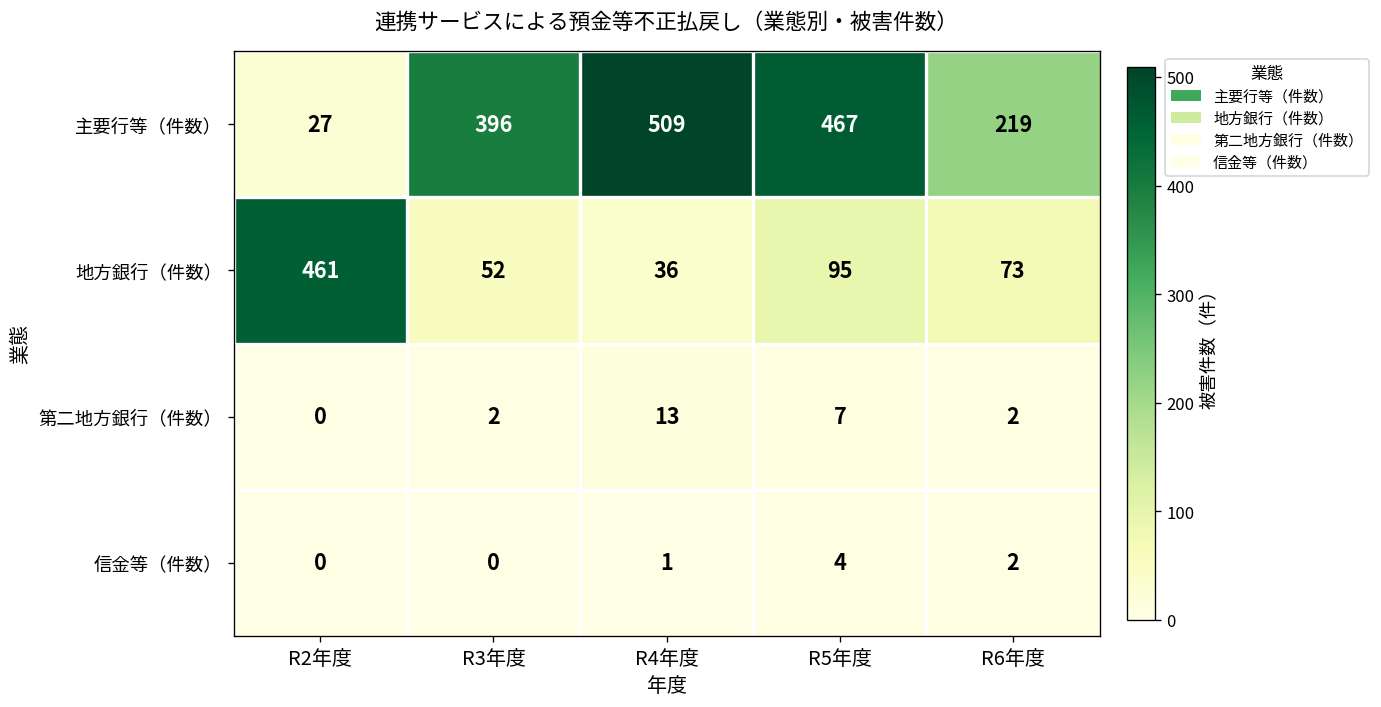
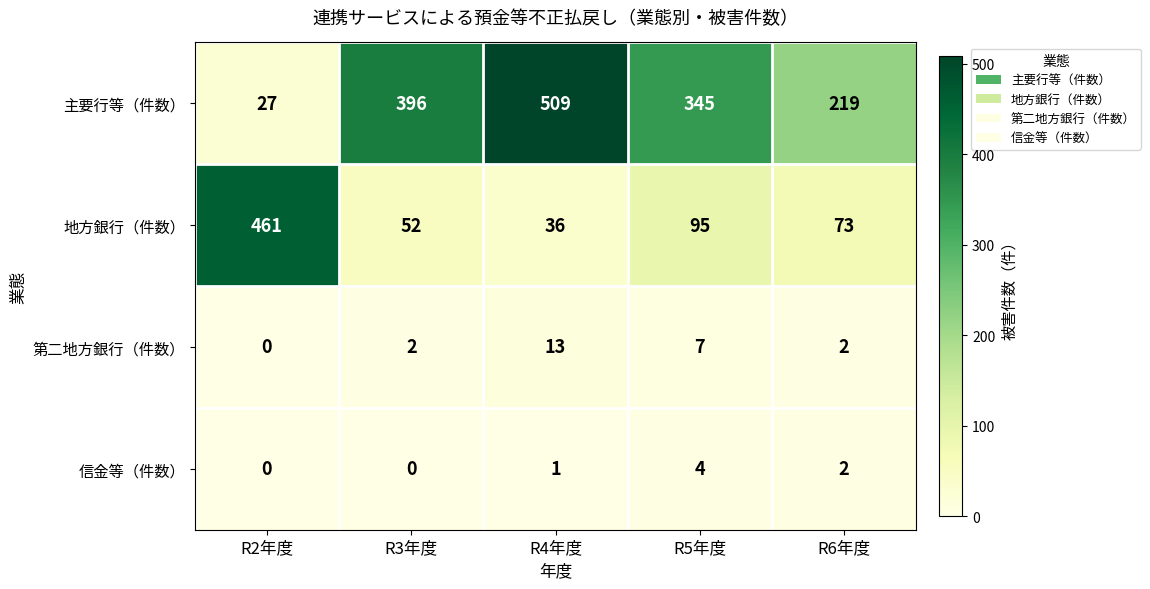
主要行等（件数）, R5年度: 467 -> 345
